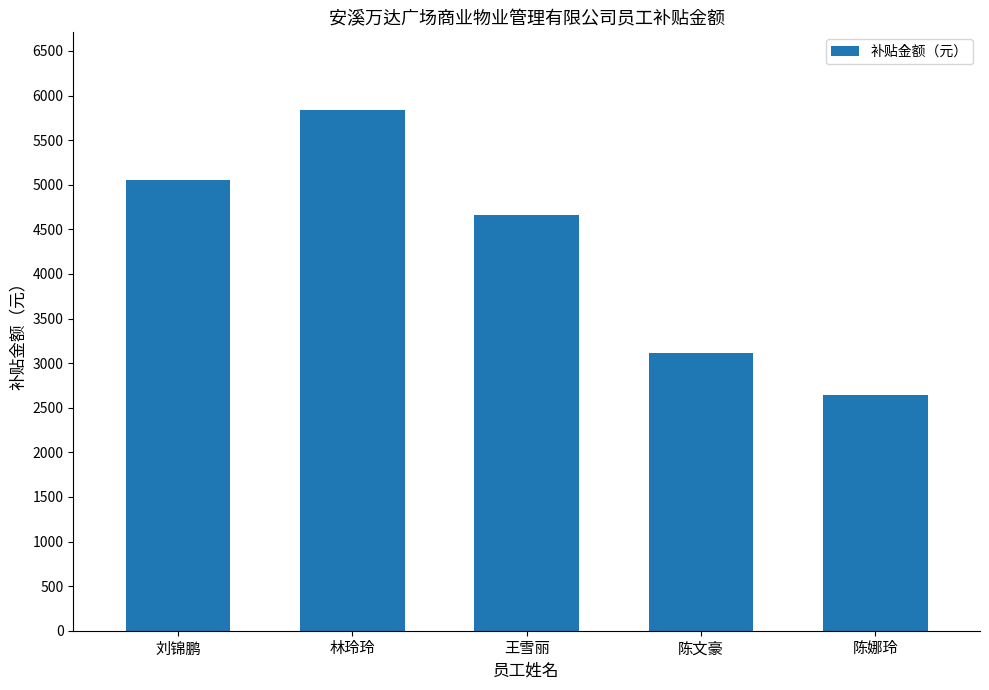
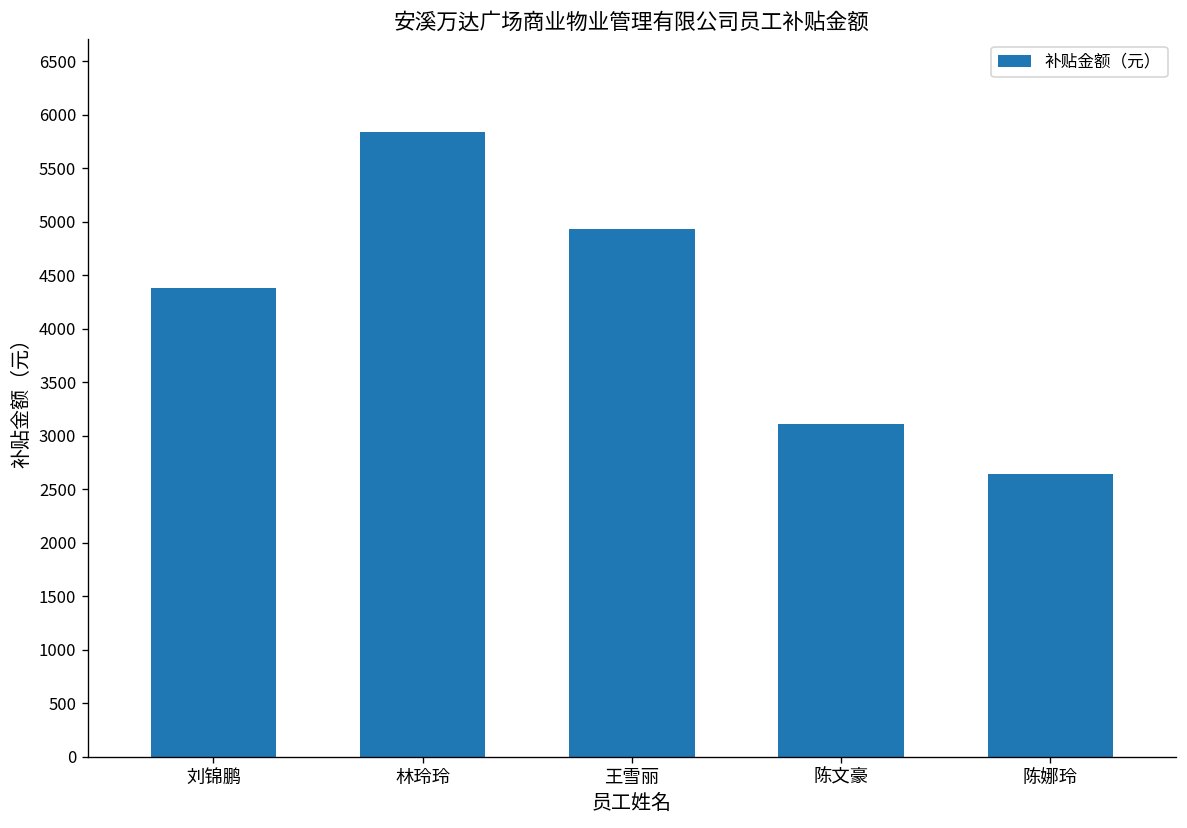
刘锦鹏: 5100 -> 4400
王雪丽: 4700 -> 4900
